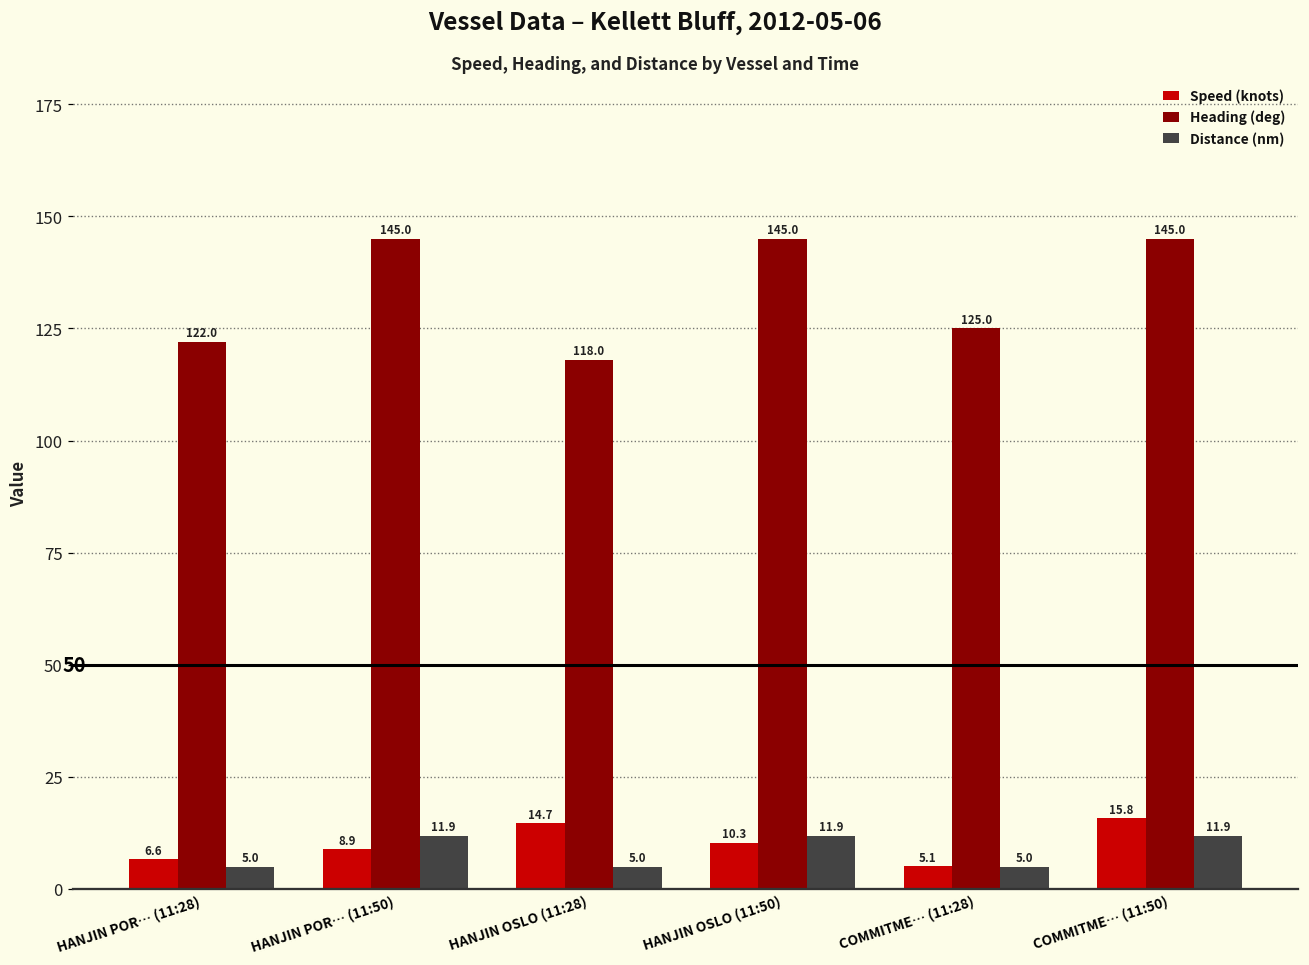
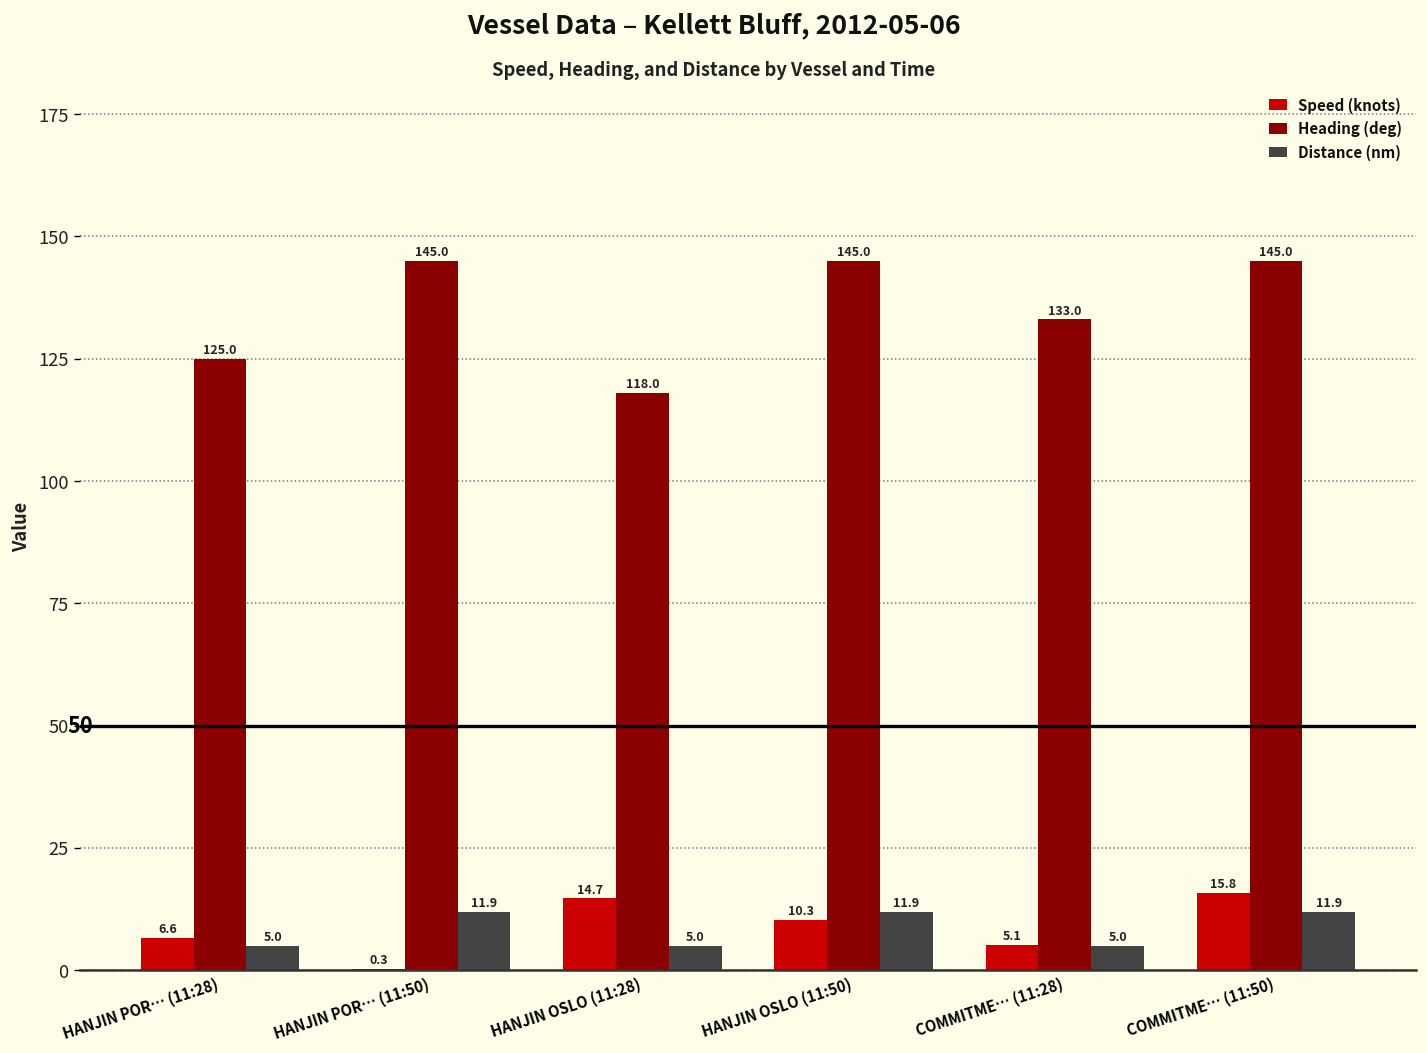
Heading (deg), HANJIN POR… (11:28): 122.0 -> 125.0
Speed (knots), HANJIN POR… (11:50): 8.9 -> 0.3
Heading (deg), COMMITME… (11:28): 125.0 -> 133.0
